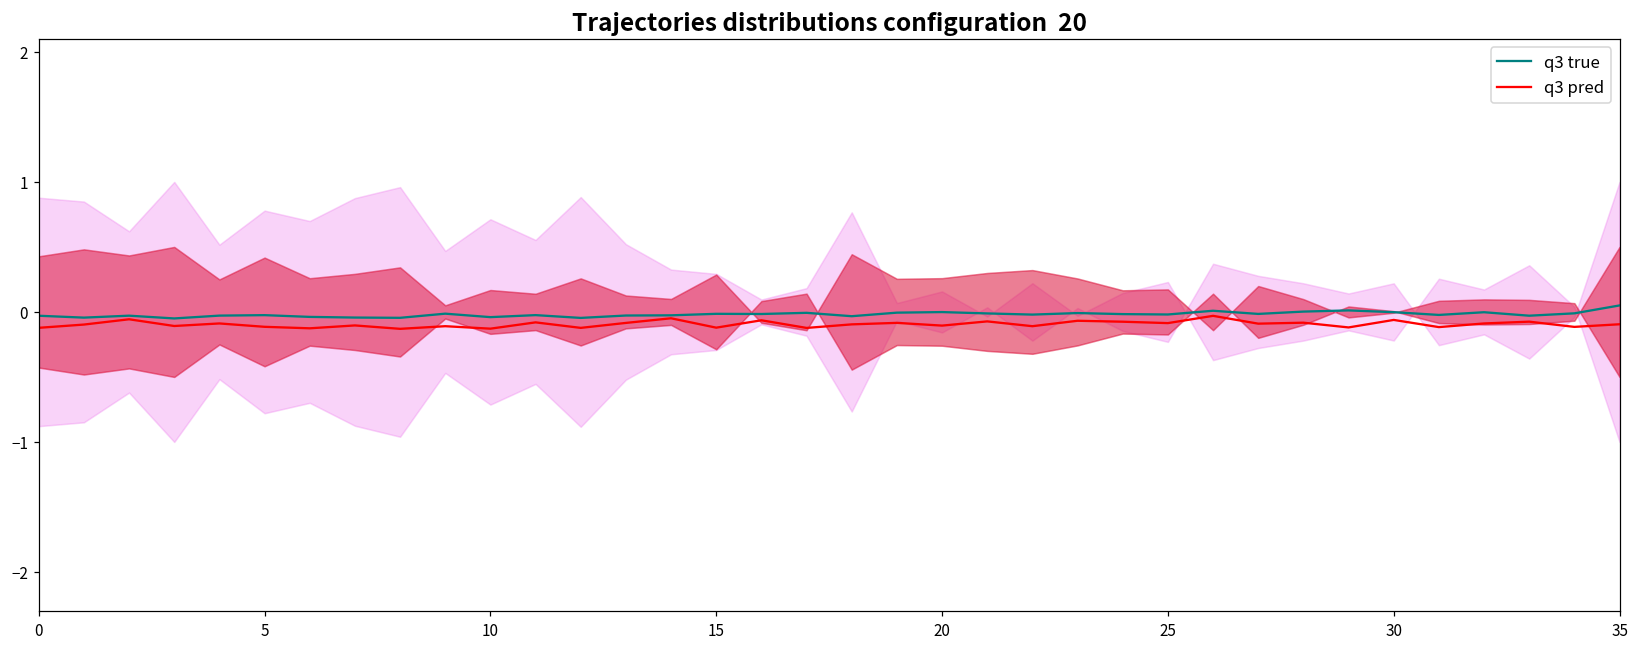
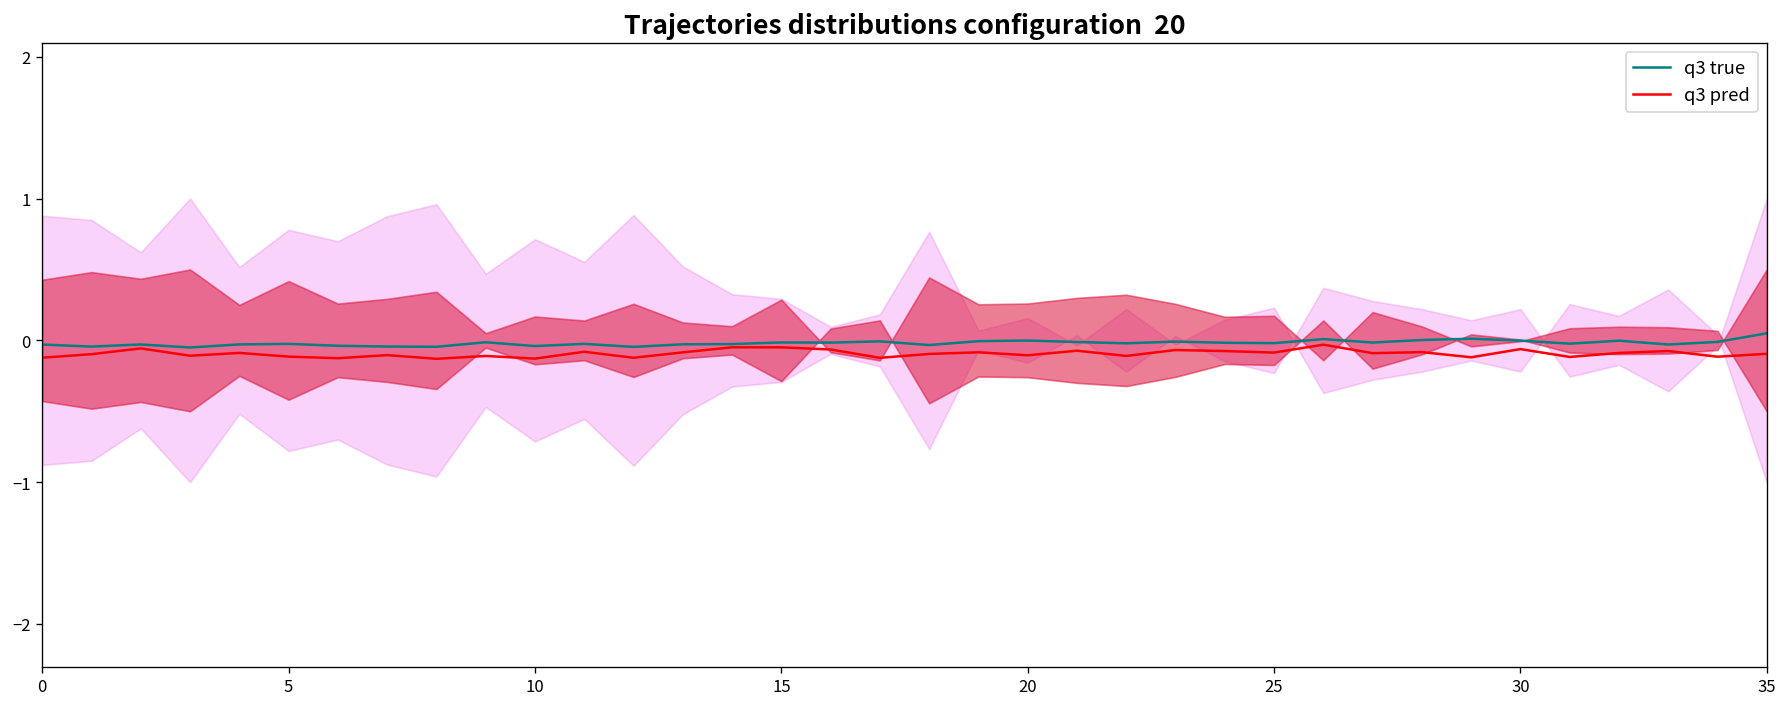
q3 pred, 15: -0.12 -> -0.05
